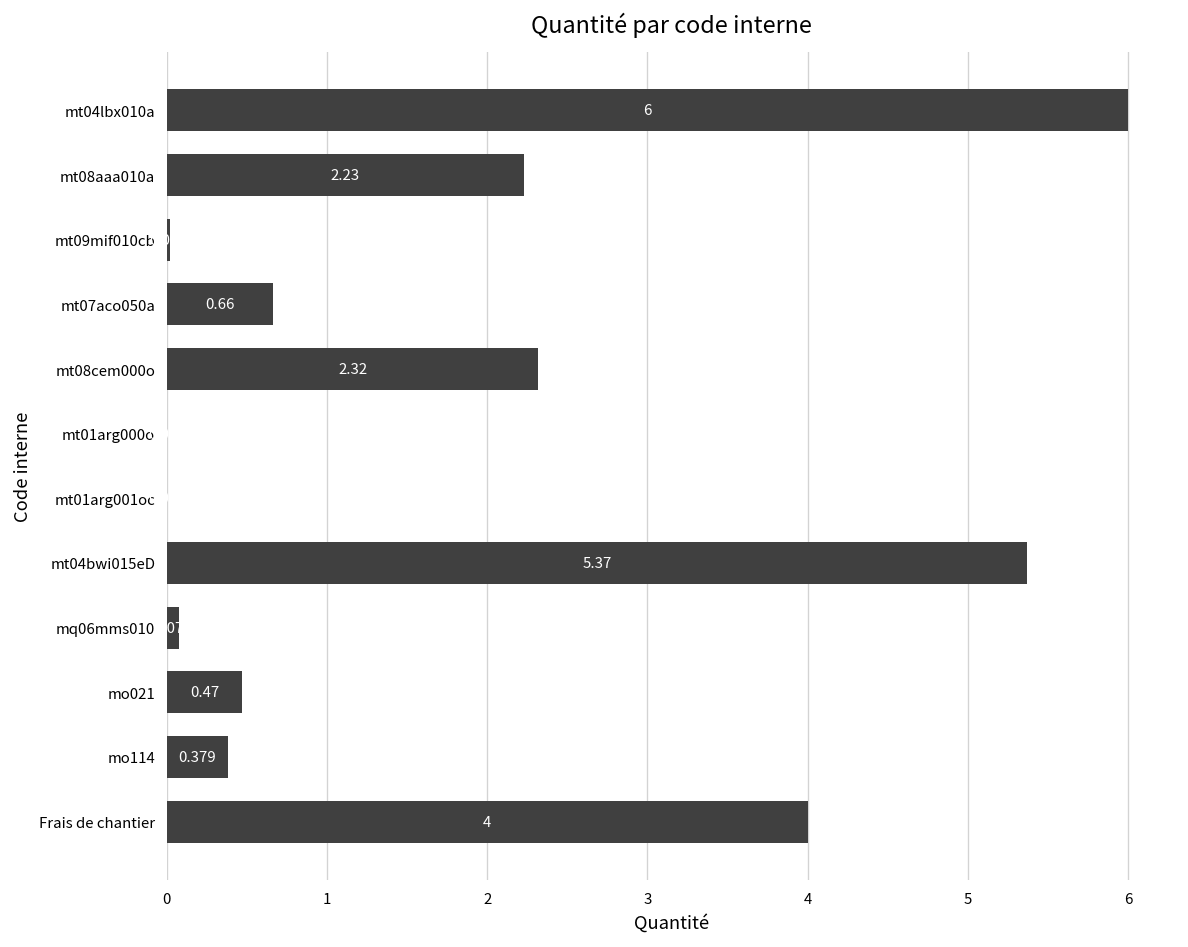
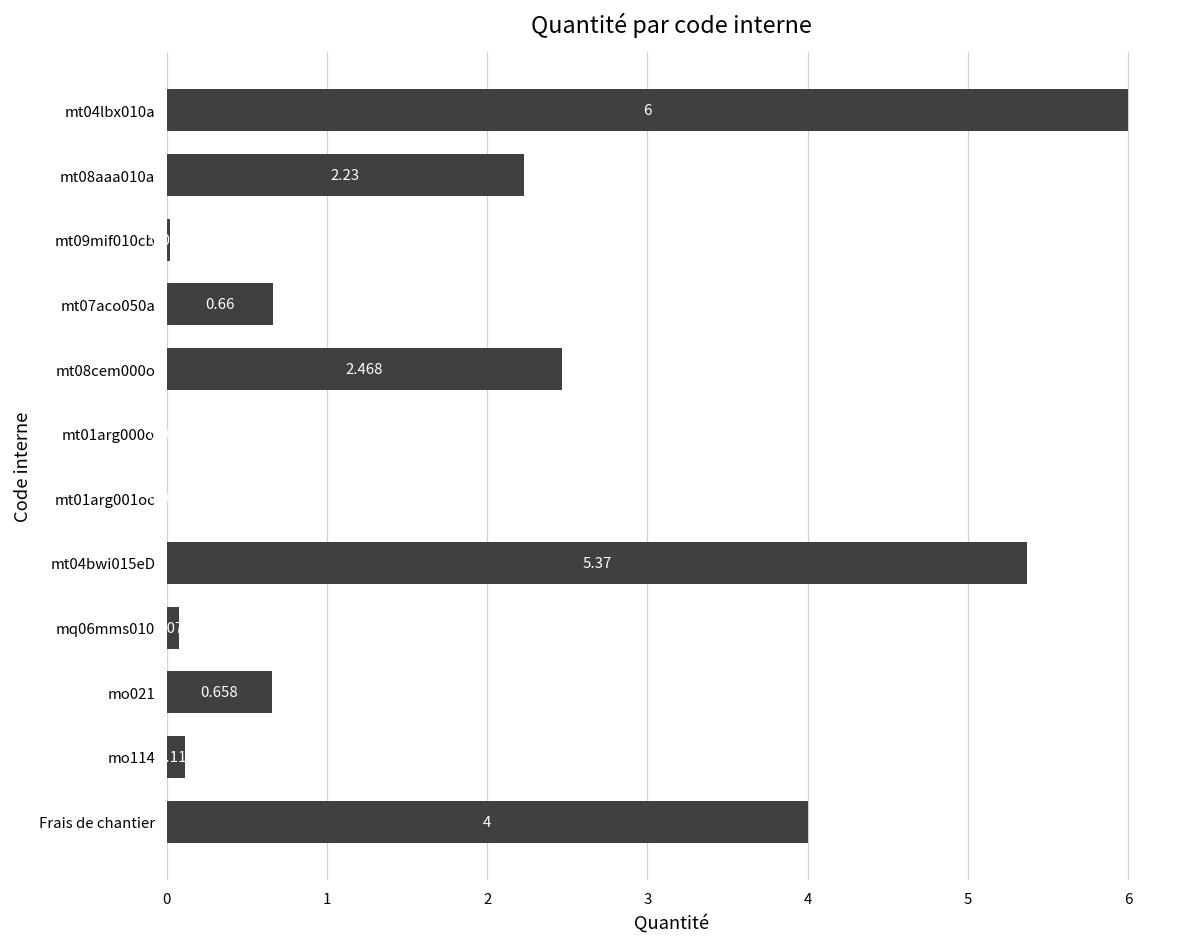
mt08cem000o: 2.32 -> 2.468
mo021: 0.47 -> 0.658
mo114: 0.38 -> 0.11
